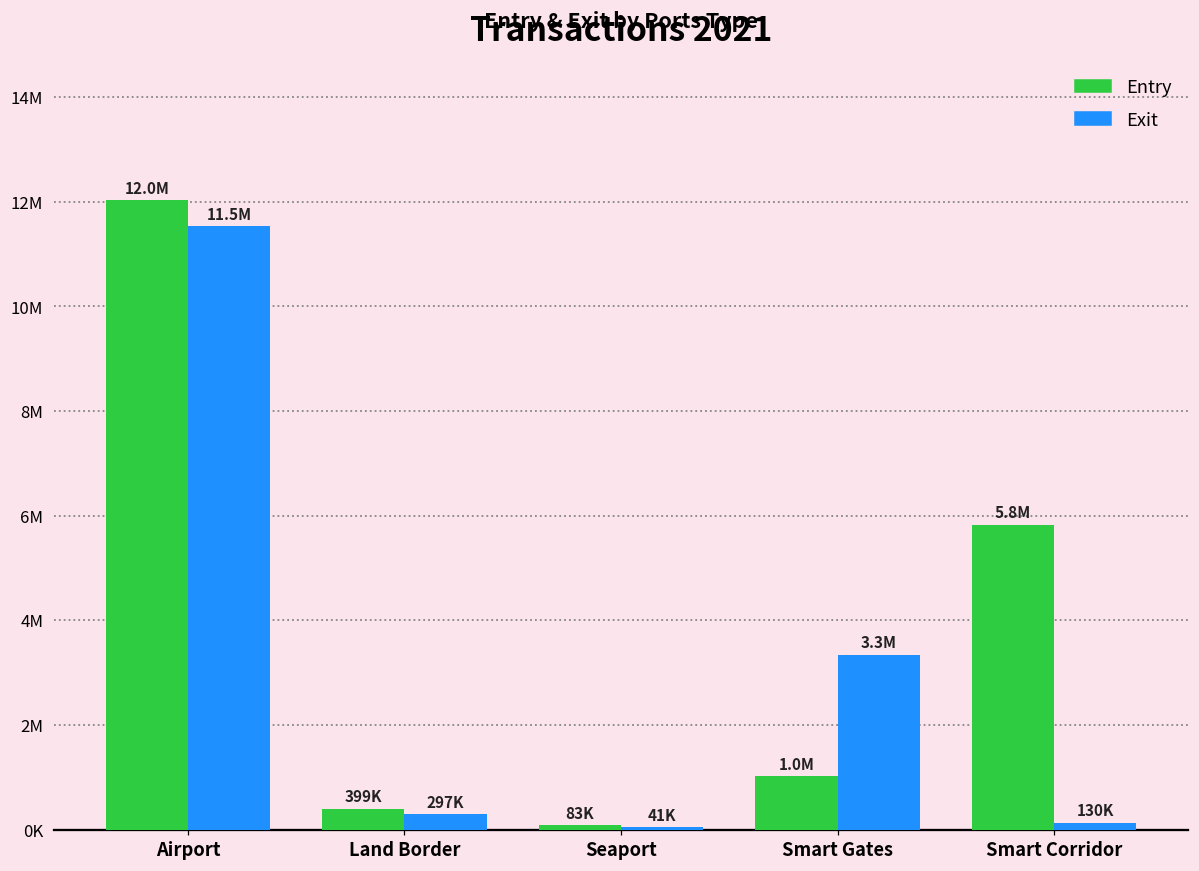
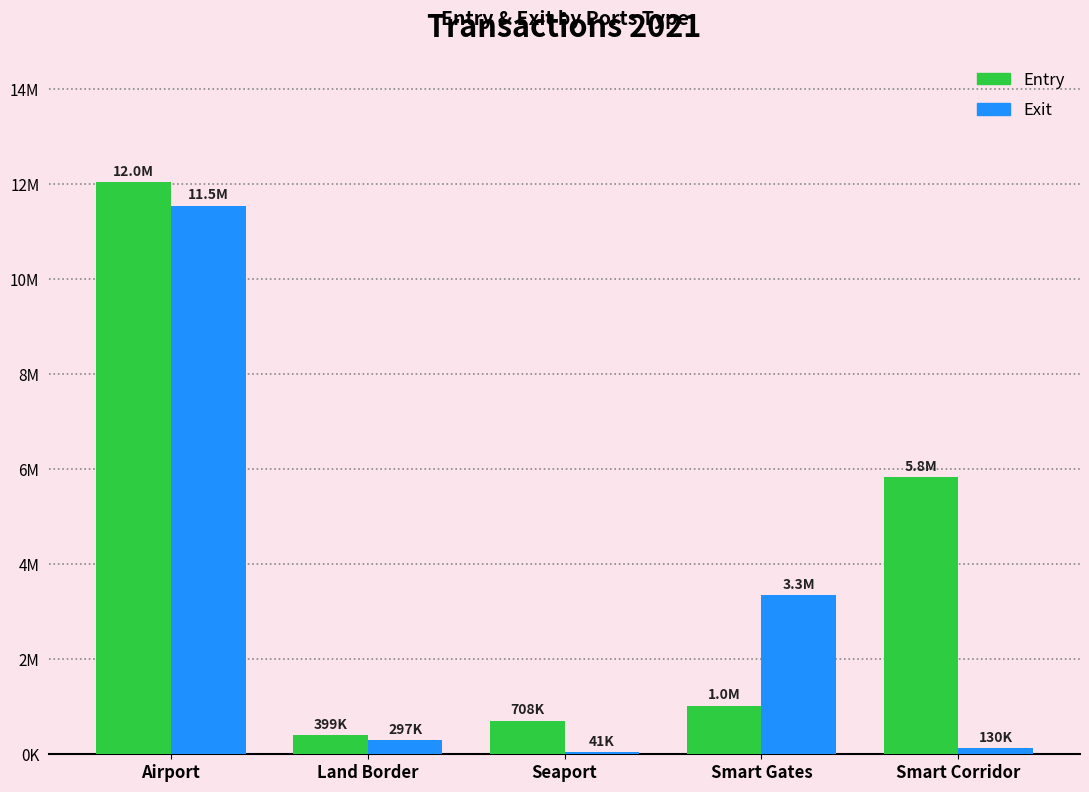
Entry, Seaport: 83K -> 708K
